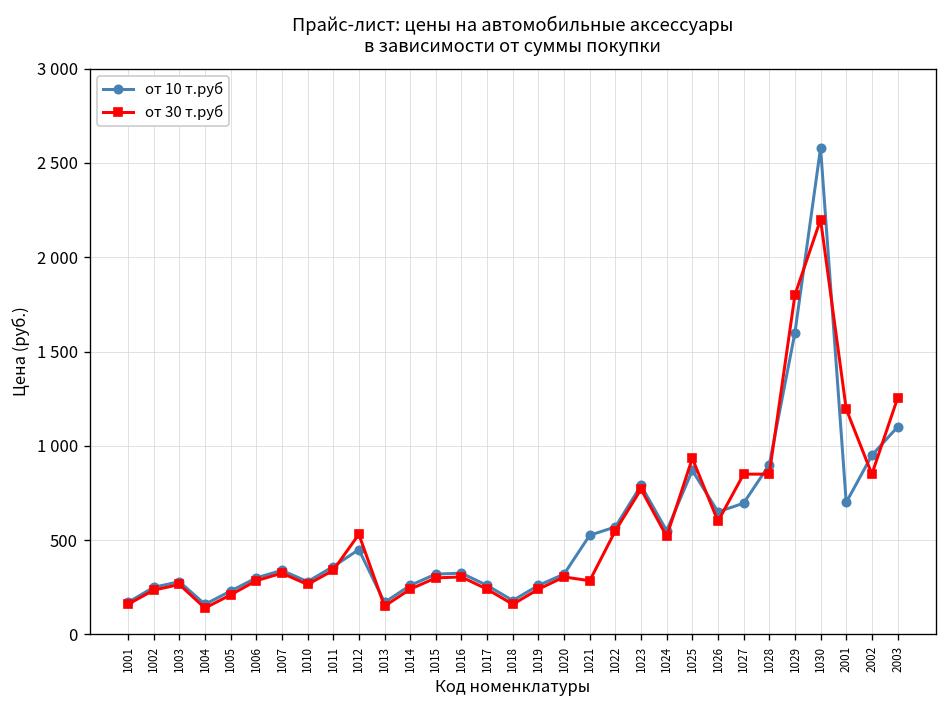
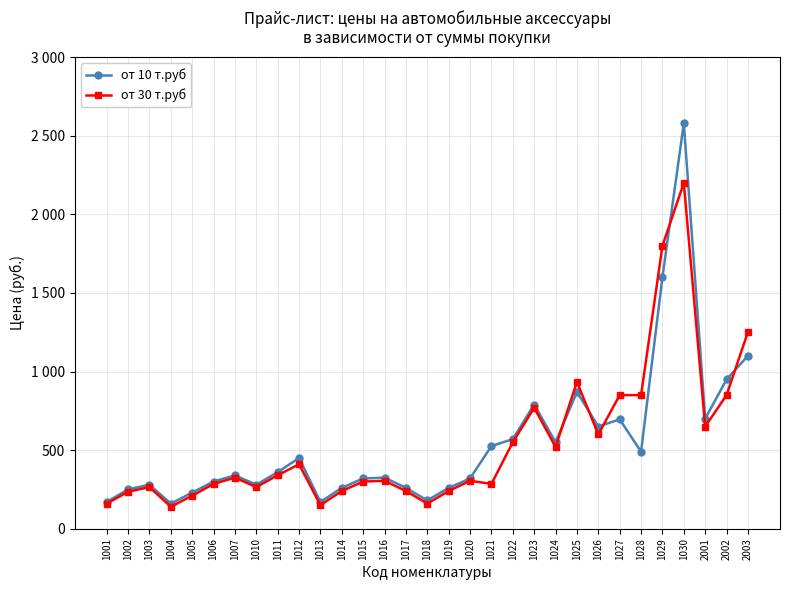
от 30 т.руб, 1012: 530 -> 410
от 10 т.руб, 1028: 900 -> 490
от 30 т.руб, 2001: 1200 -> 650
